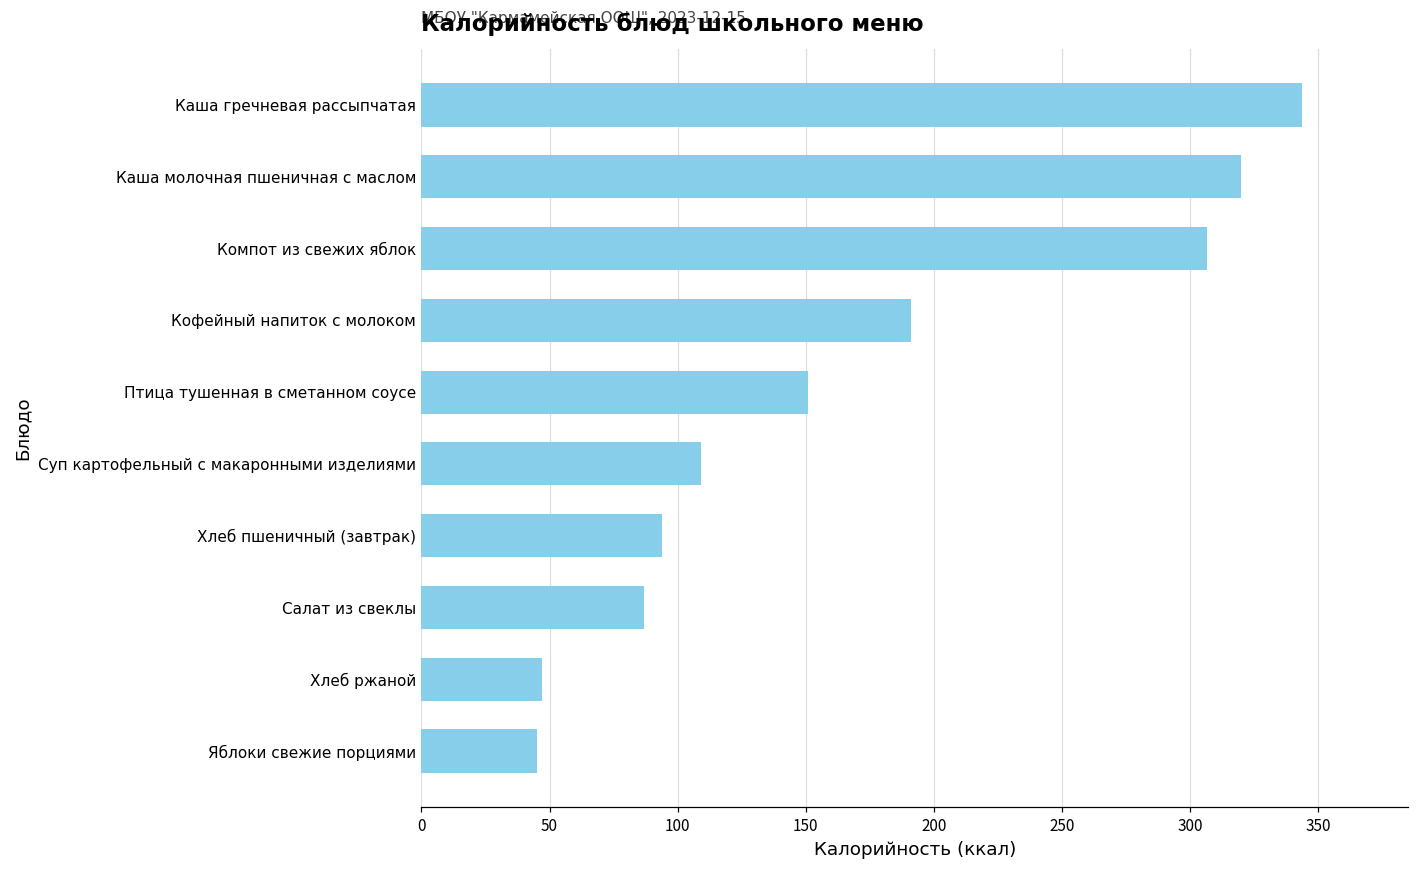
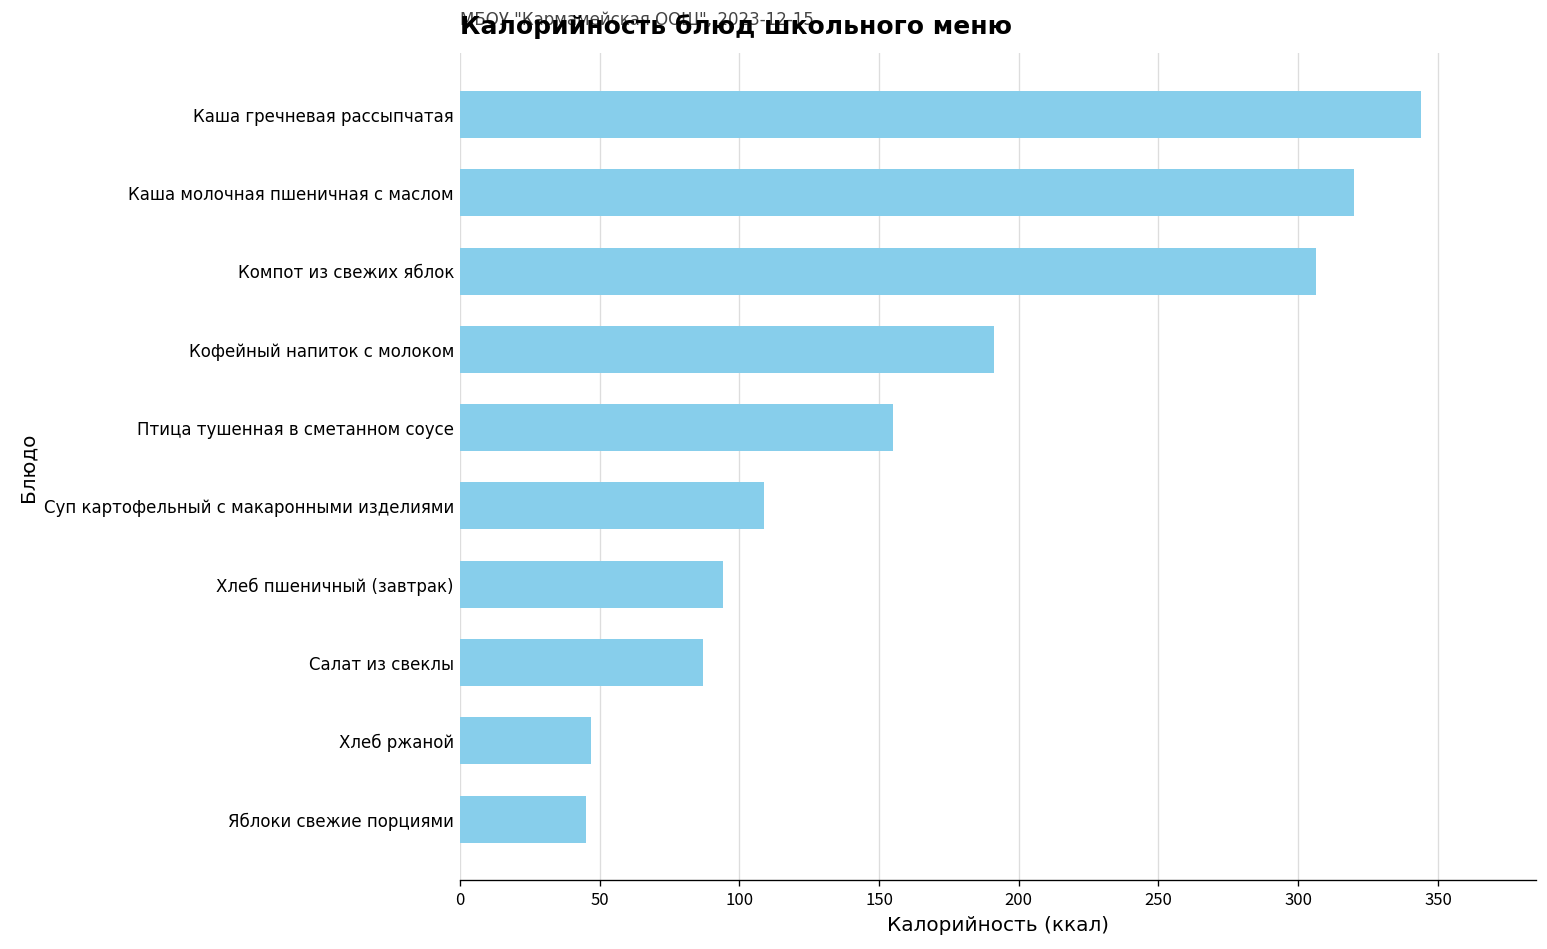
Птица тушенная в сметанном соусе: 151 -> 155
